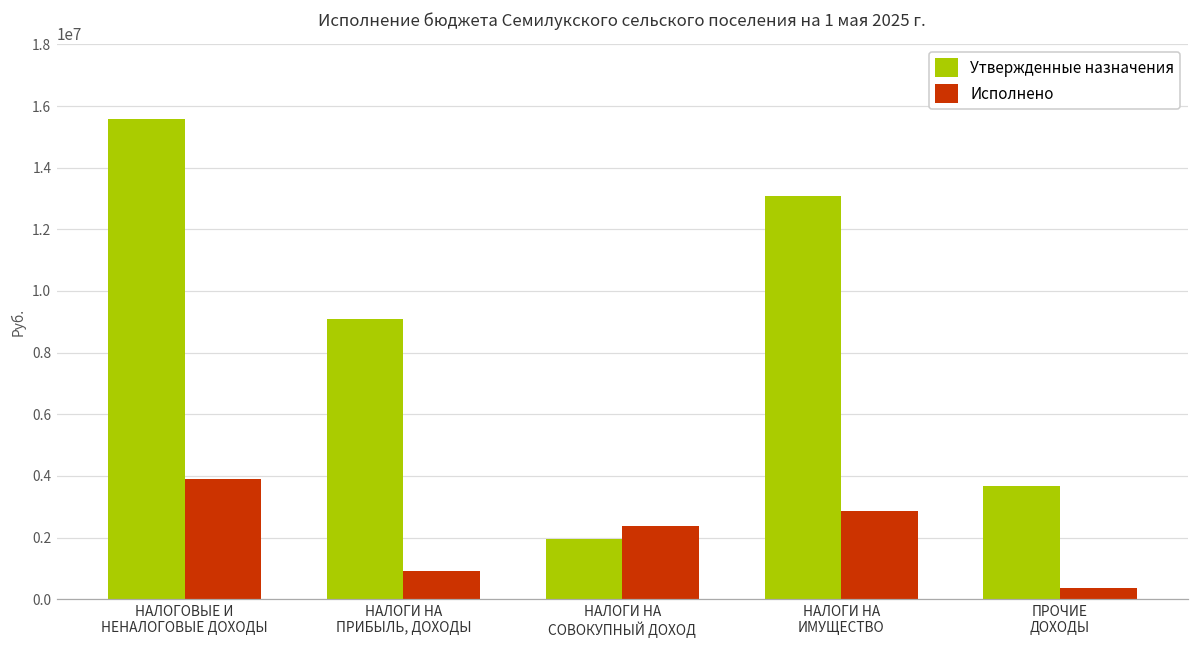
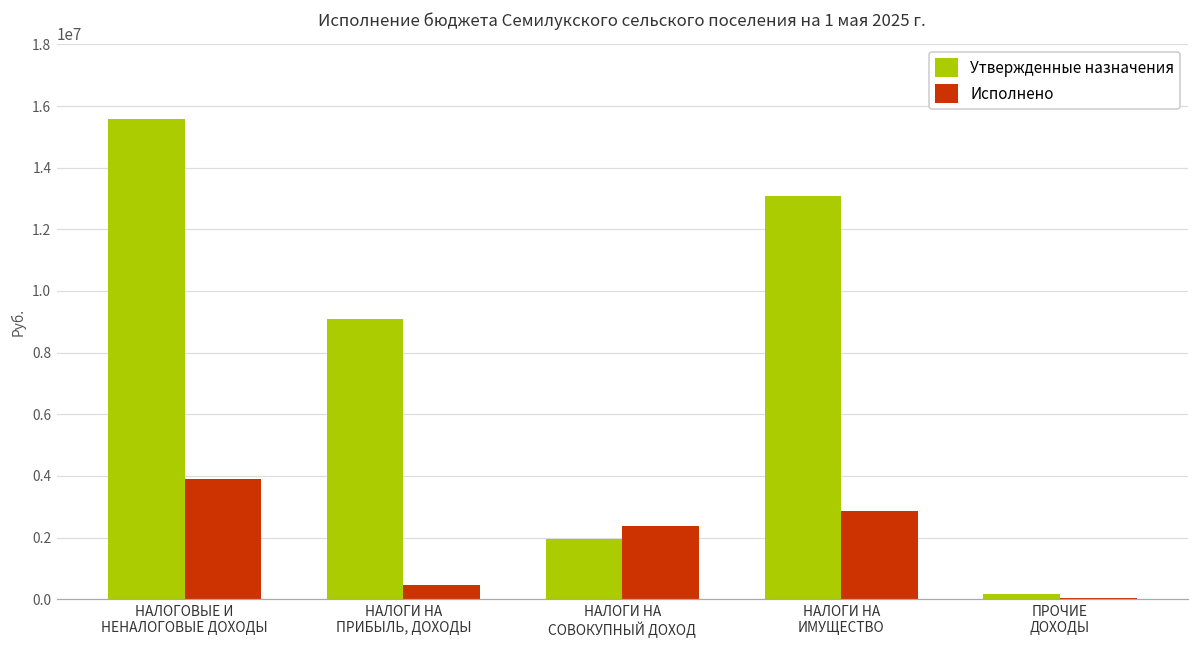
Исполнено, НАЛОГИ НА ПРИБЫЛЬ, ДОХОДЫ: 900000 -> 500000
Утвержденные назначения, ПРОЧИЕ ДОХОДЫ: 3700000 -> 200000
Исполнено, ПРОЧИЕ ДОХОДЫ: 400000 -> 0
